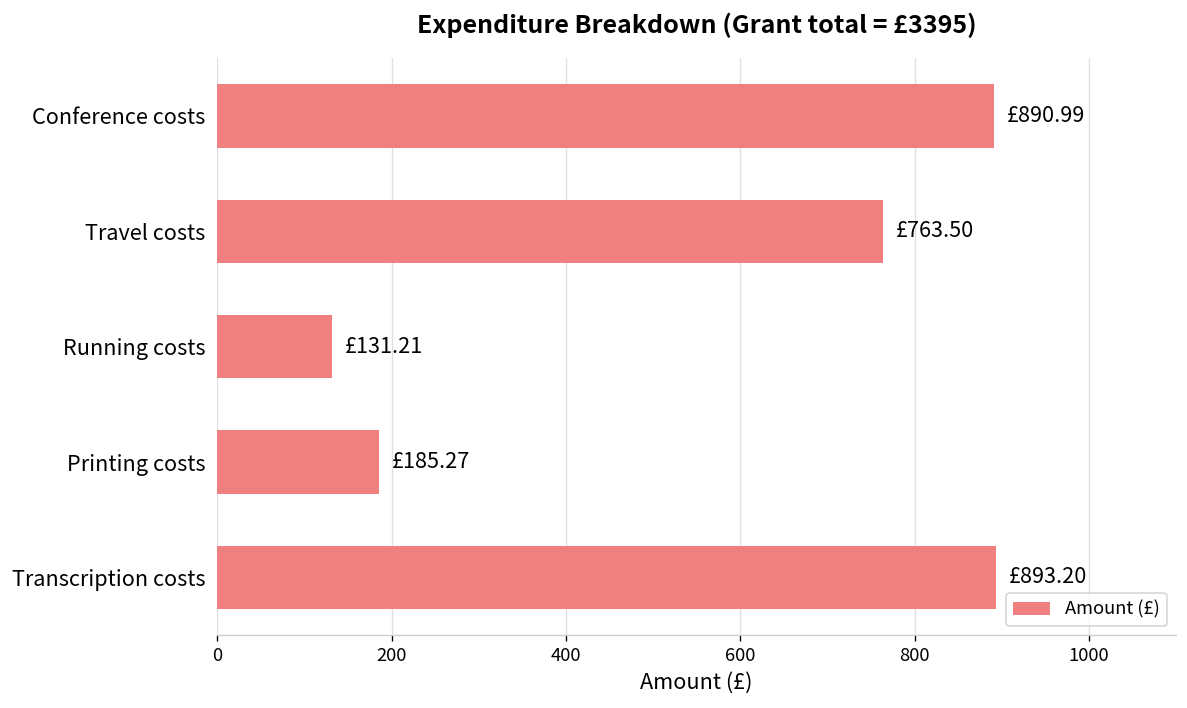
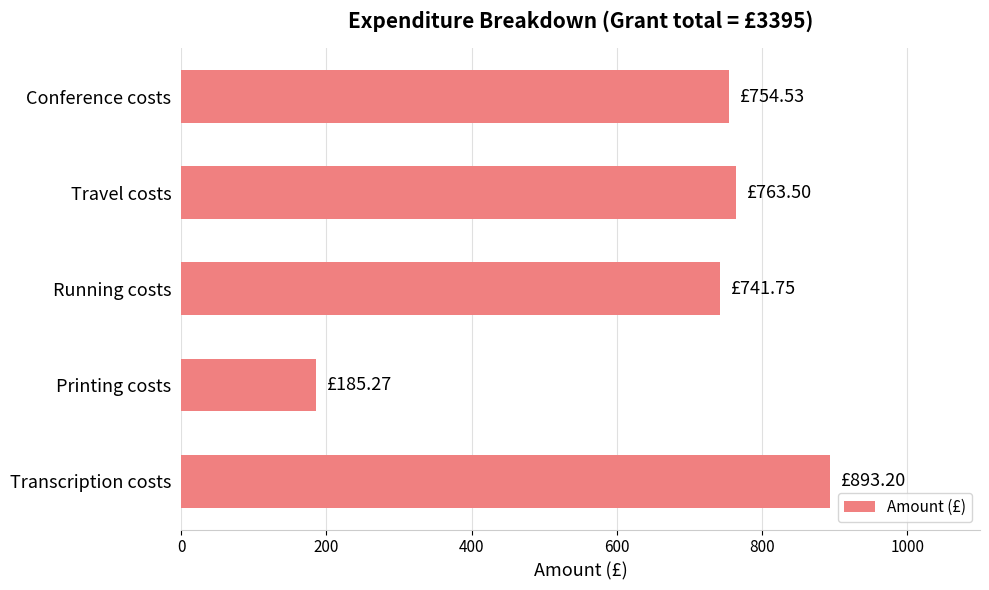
Conference costs: £890.99 -> £754.53
Running costs: £131.21 -> £741.75
